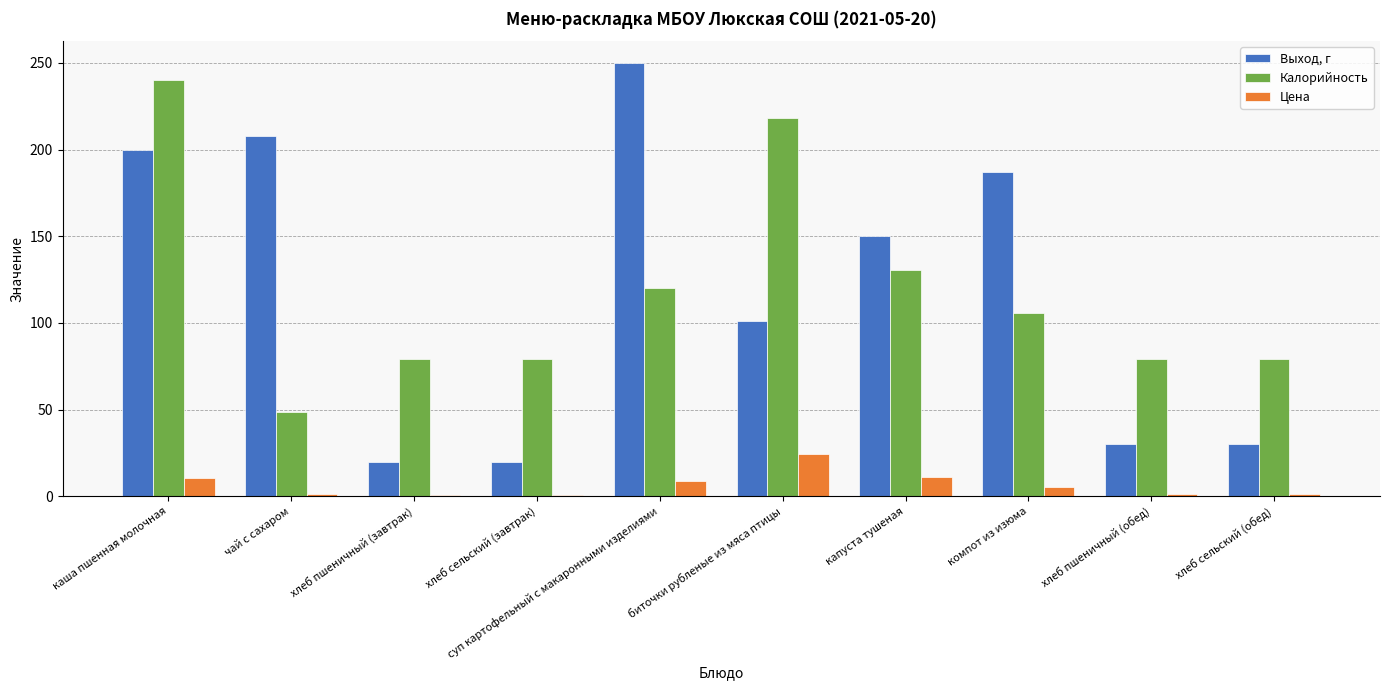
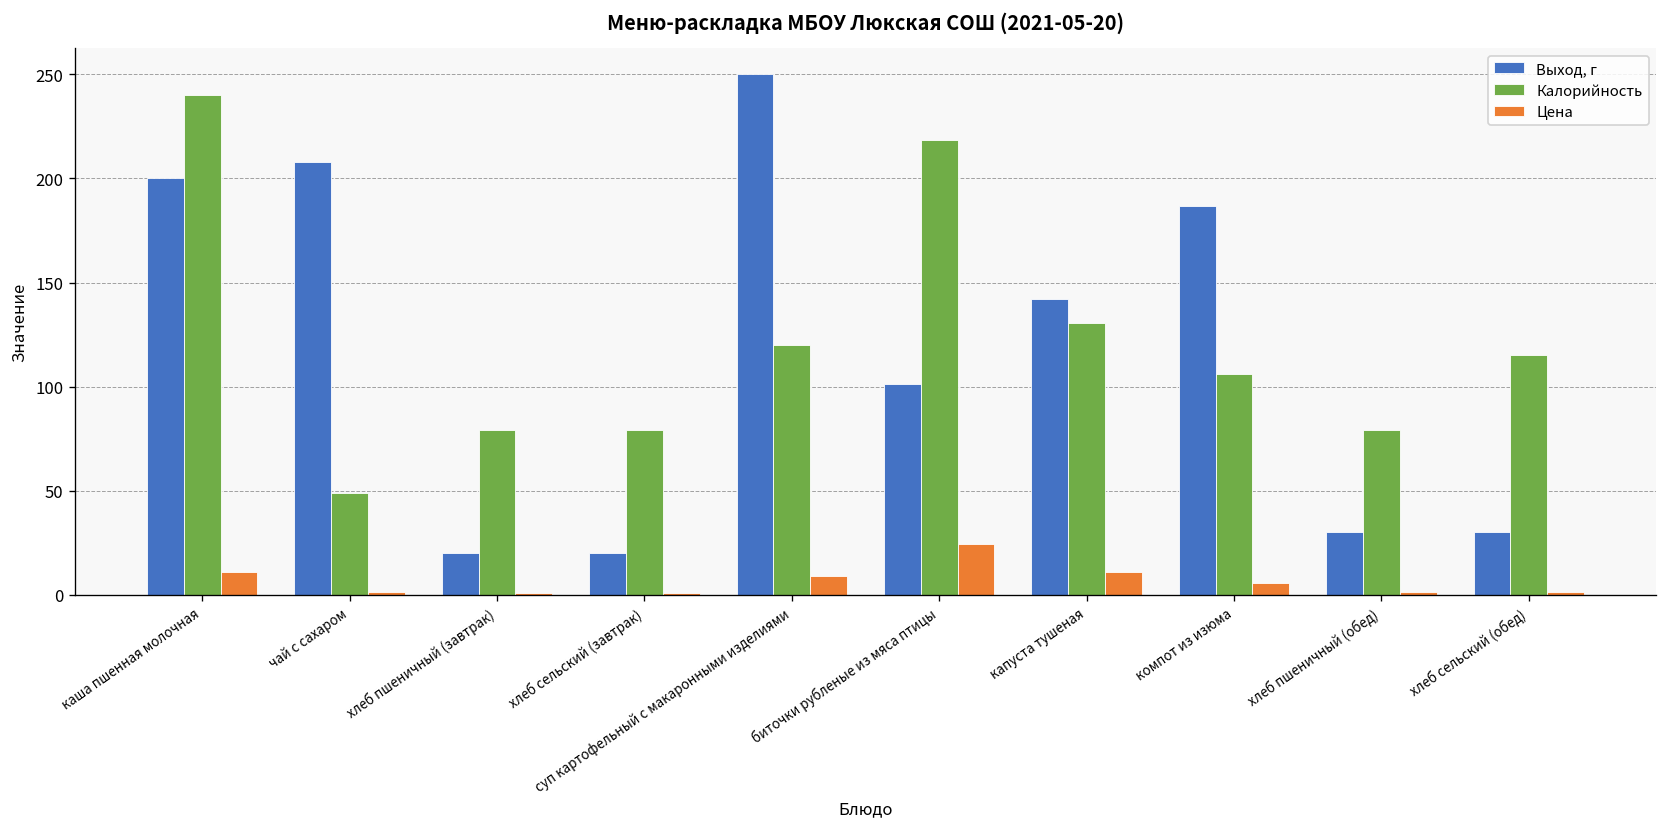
Выход, г, капуста тушеная: 150 -> 142
Калорийность, хлеб сельский (обед): 79 -> 115
